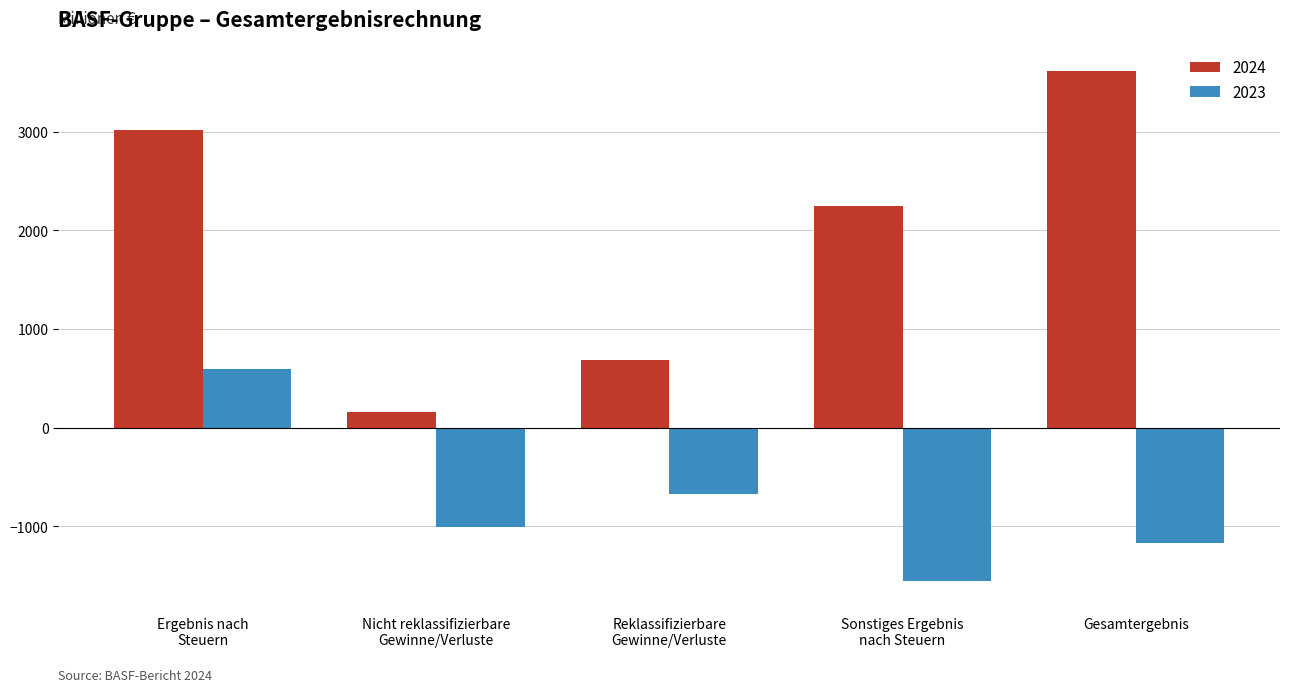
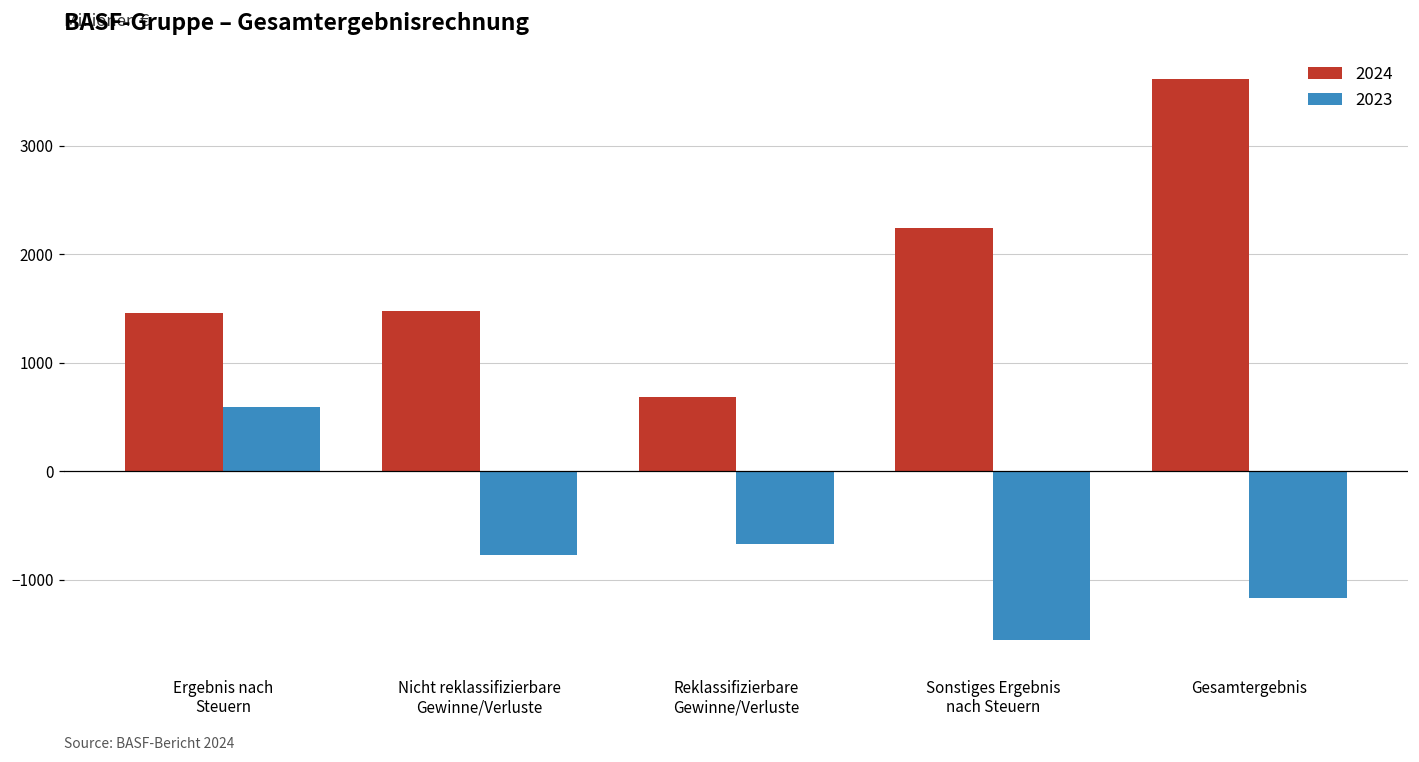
2024, Ergebnis nach Steuern: 3000 -> 1500
2024, Nicht reklassifizierbare Gewinne/Verluste: 200 -> 1500
2023, Nicht reklassifizierbare Gewinne/Verluste: -1000 -> -800
